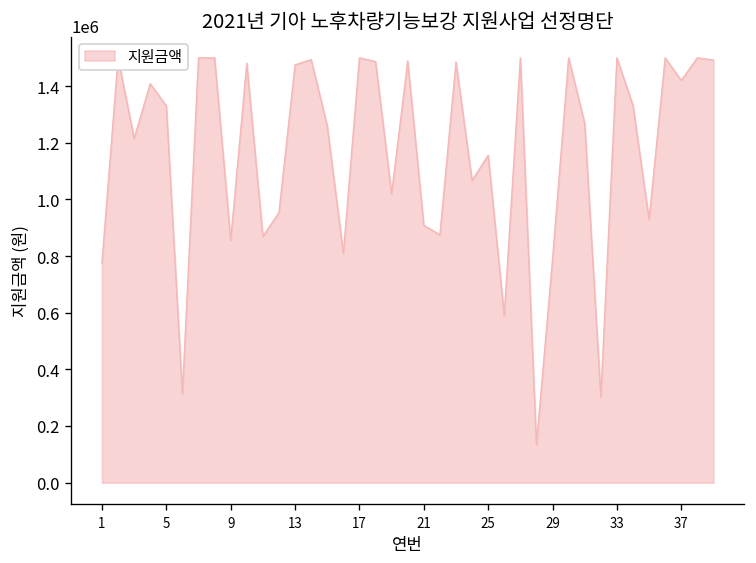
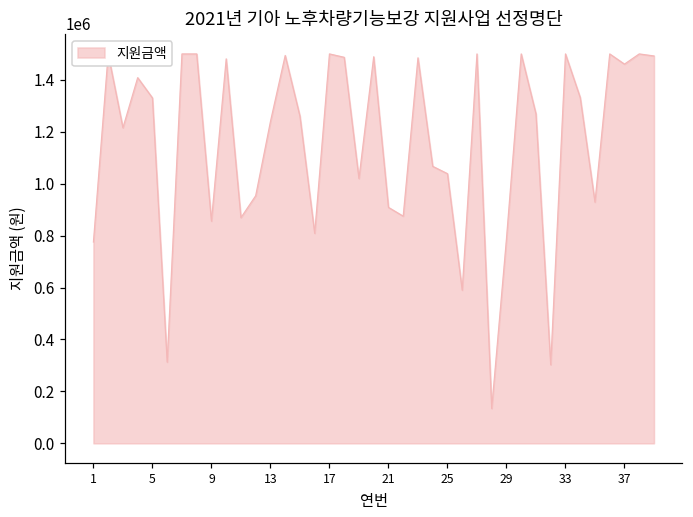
13: 1480000 -> 1240000
25: 1160000 -> 1040000
37: 1420000 -> 1460000
